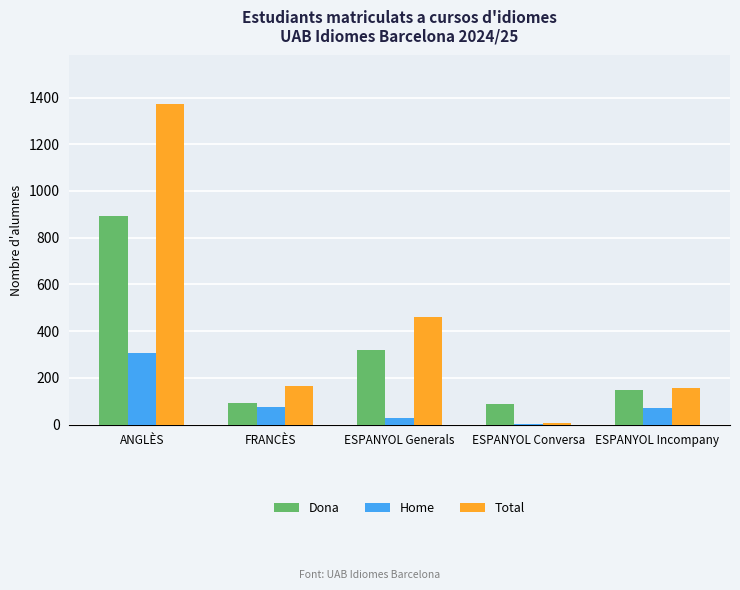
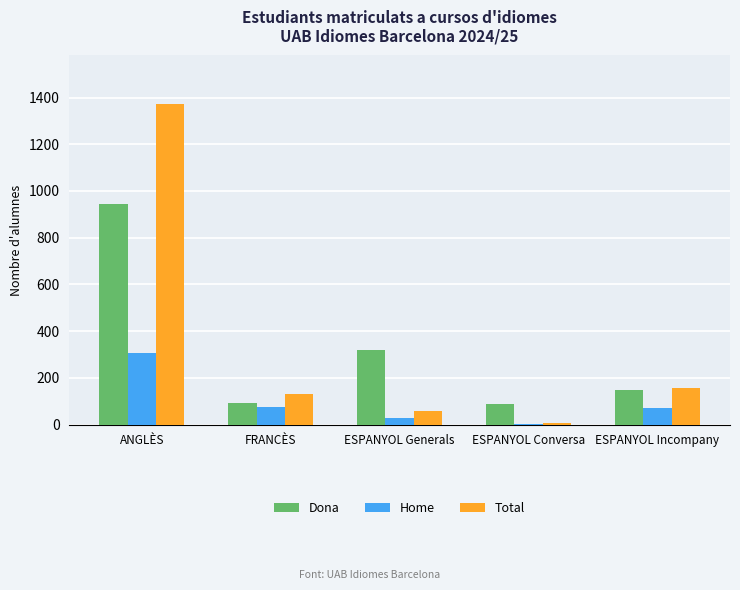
Dona, ANGLÈS: 890 -> 950
Total, FRANCÈS: 170 -> 130
Total, ESPANYOL Generals: 460 -> 60
